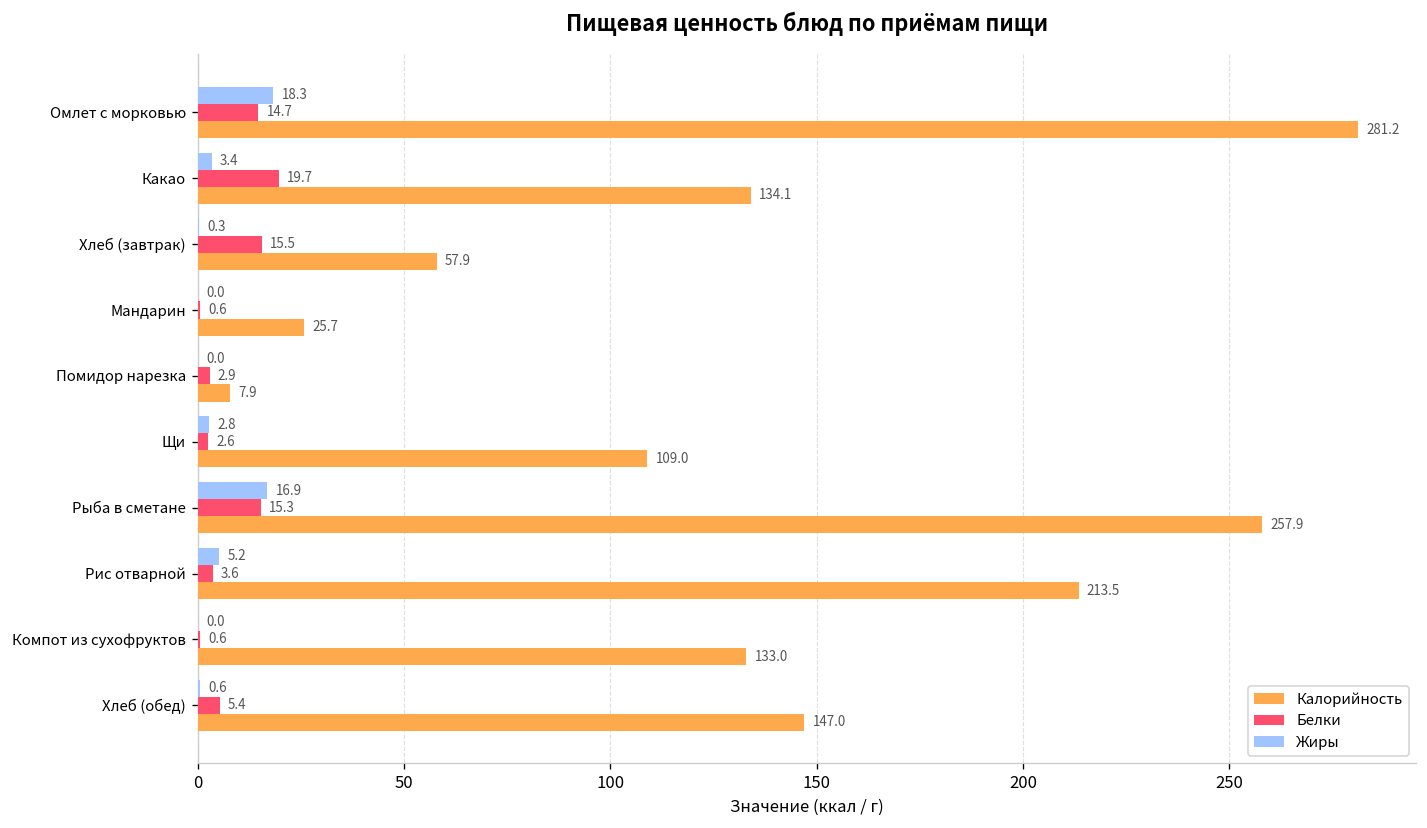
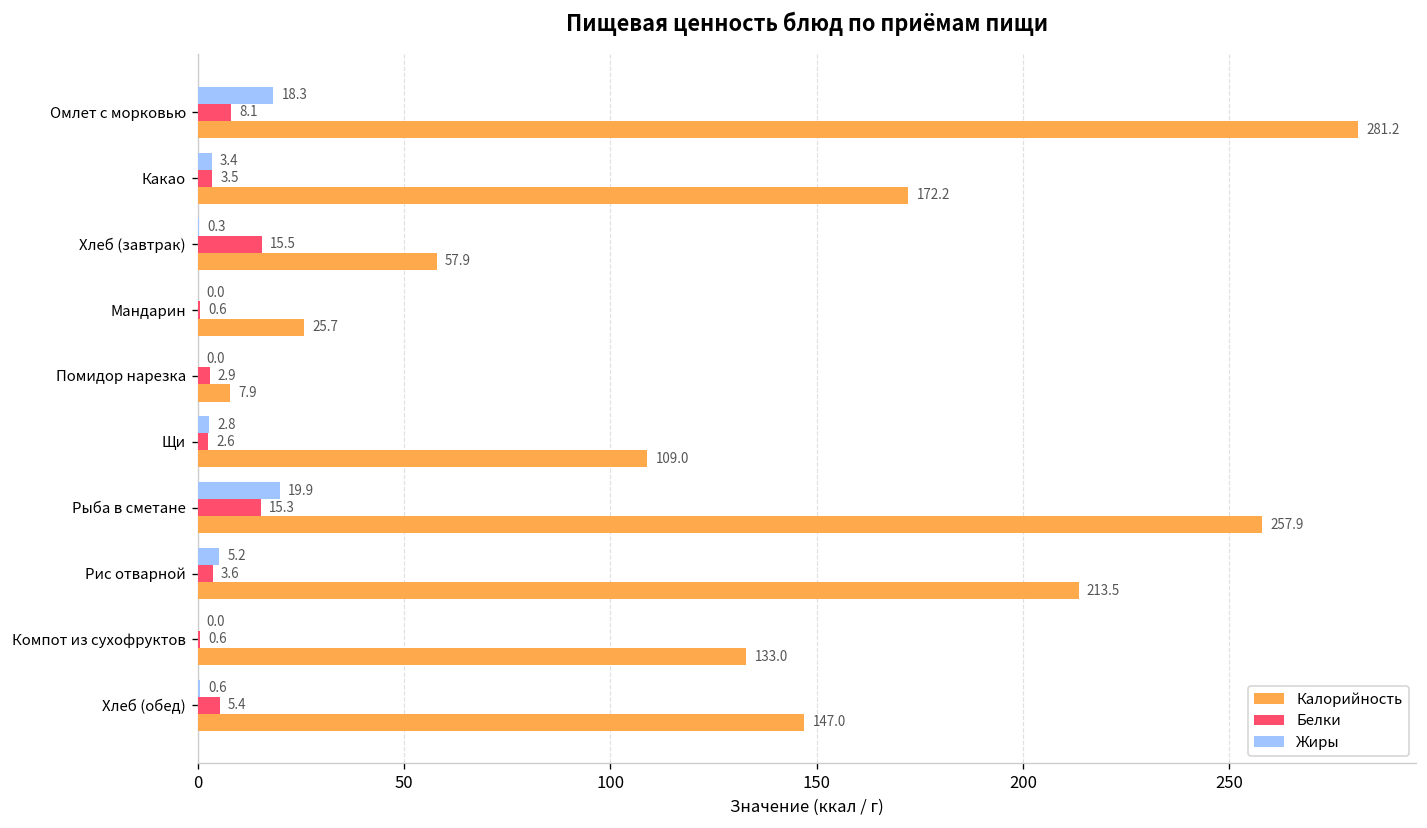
Белки, Омлет с морковью: 14.7 -> 8.1
Белки, Какао: 19.7 -> 3.5
Калорийность, Какао: 134.1 -> 172.2
Жиры, Рыба в сметане: 16.9 -> 19.9
